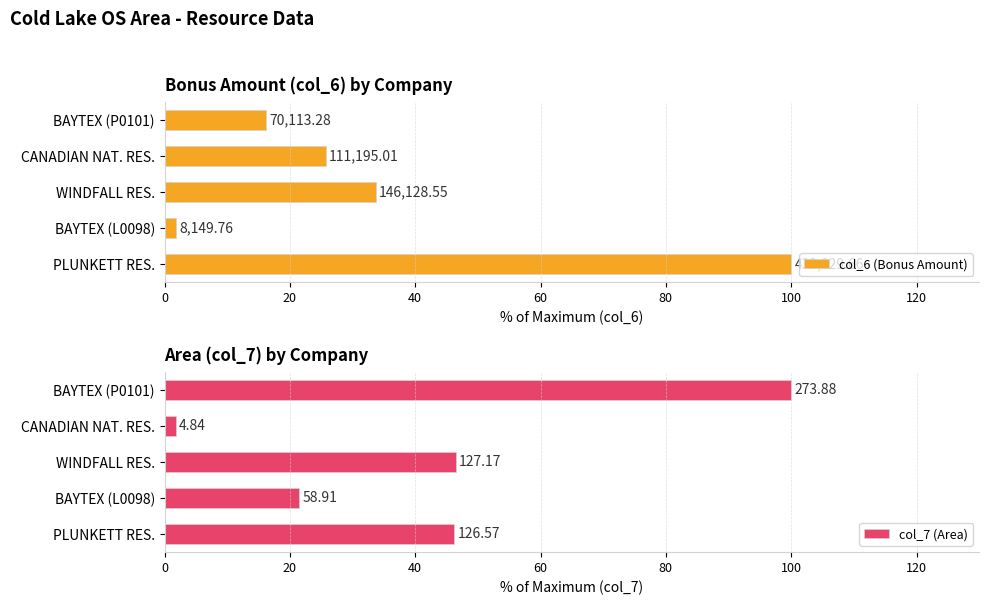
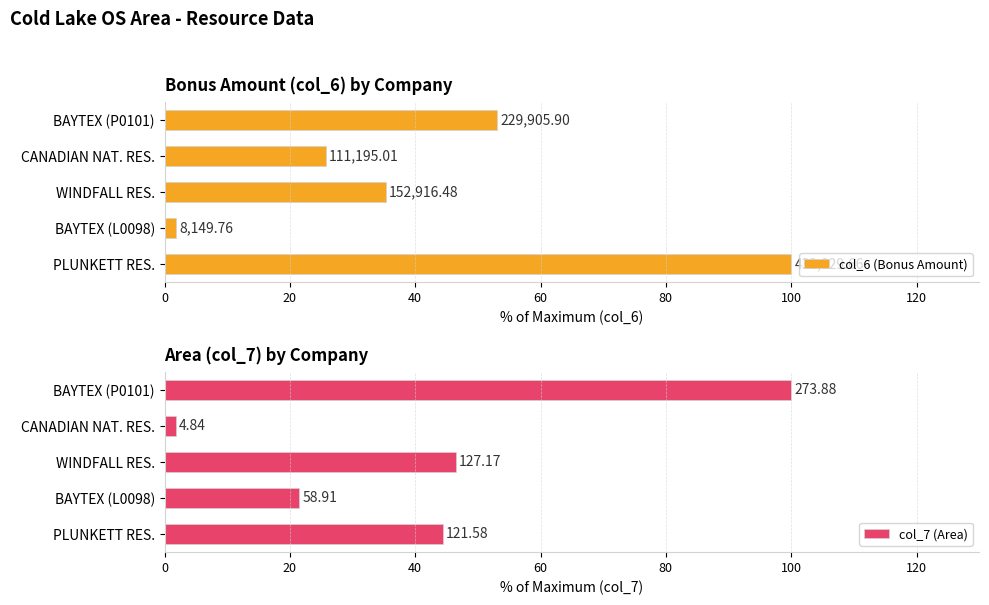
Bonus Amount (col_6) by Company, BAYTEX (P0101): 70,113.28 -> 229,905.90
Bonus Amount (col_6) by Company, WINDFALL RES.: 146,128.55 -> 152,916.48
Area (col_7) by Company, PLUNKETT RES.: 126.57 -> 121.58
